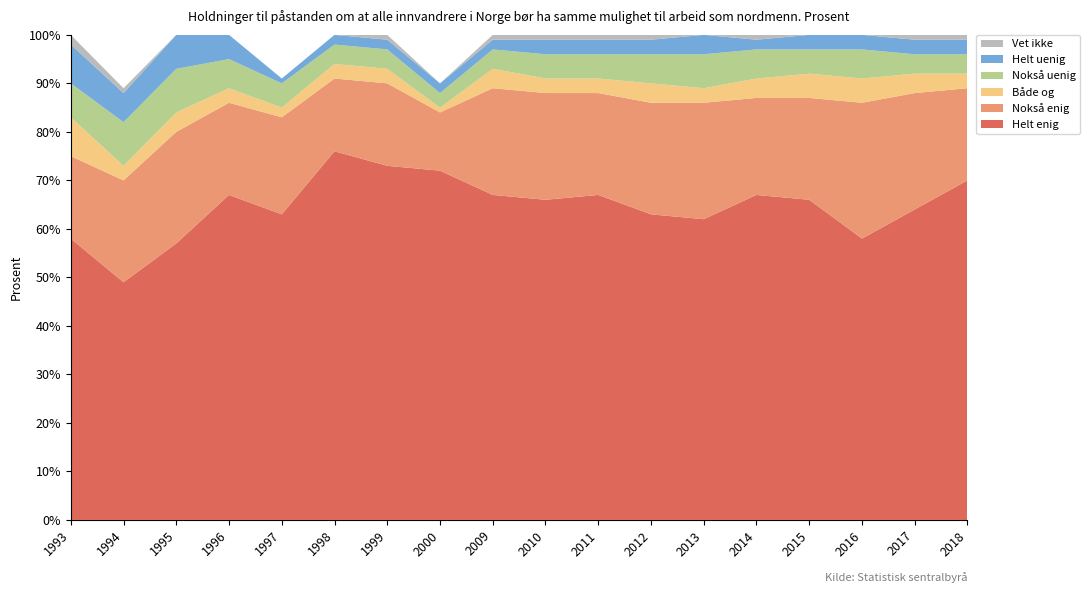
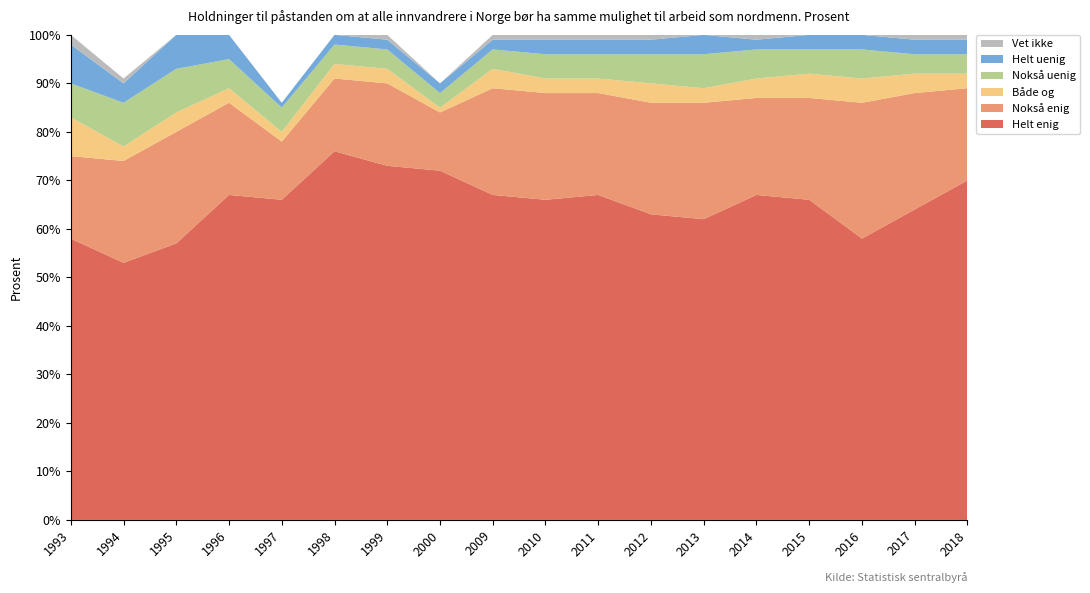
Helt enig, 1994: 49% -> 53%
Helt uenig, 1994: 6% -> 4%
Helt enig, 1997: 63% -> 66%
Nokså enig, 1997: 20% -> 12%
